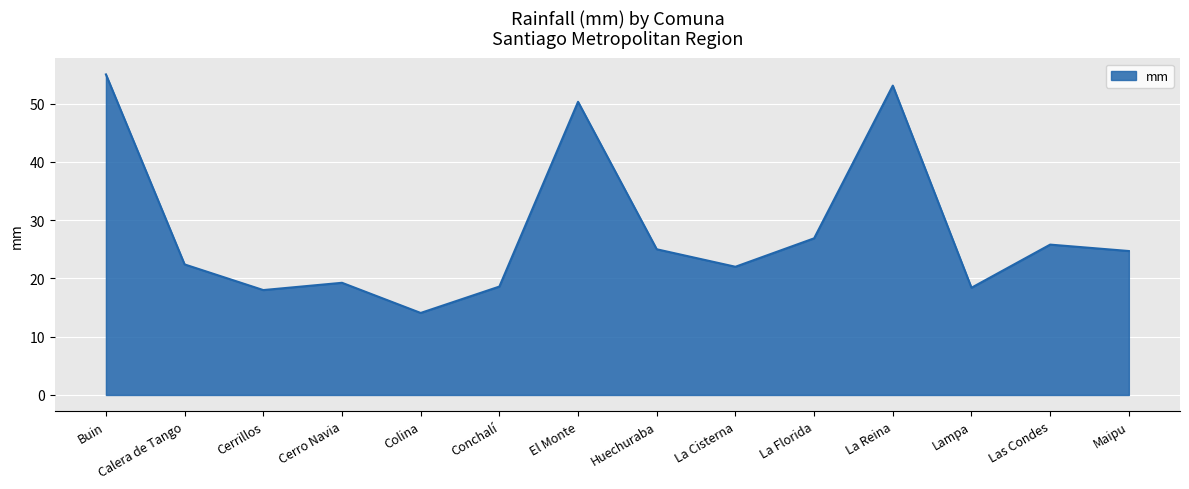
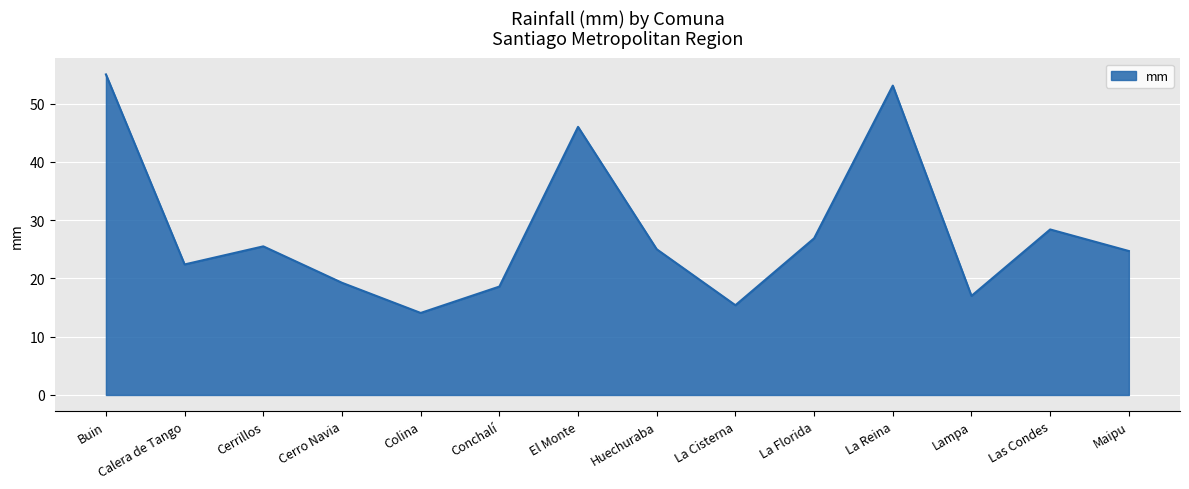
Cerrillos: 18 -> 26
El Monte: 50 -> 46
La Cisterna: 22 -> 15
Lampa: 18 -> 17
Las Condes: 26 -> 28
